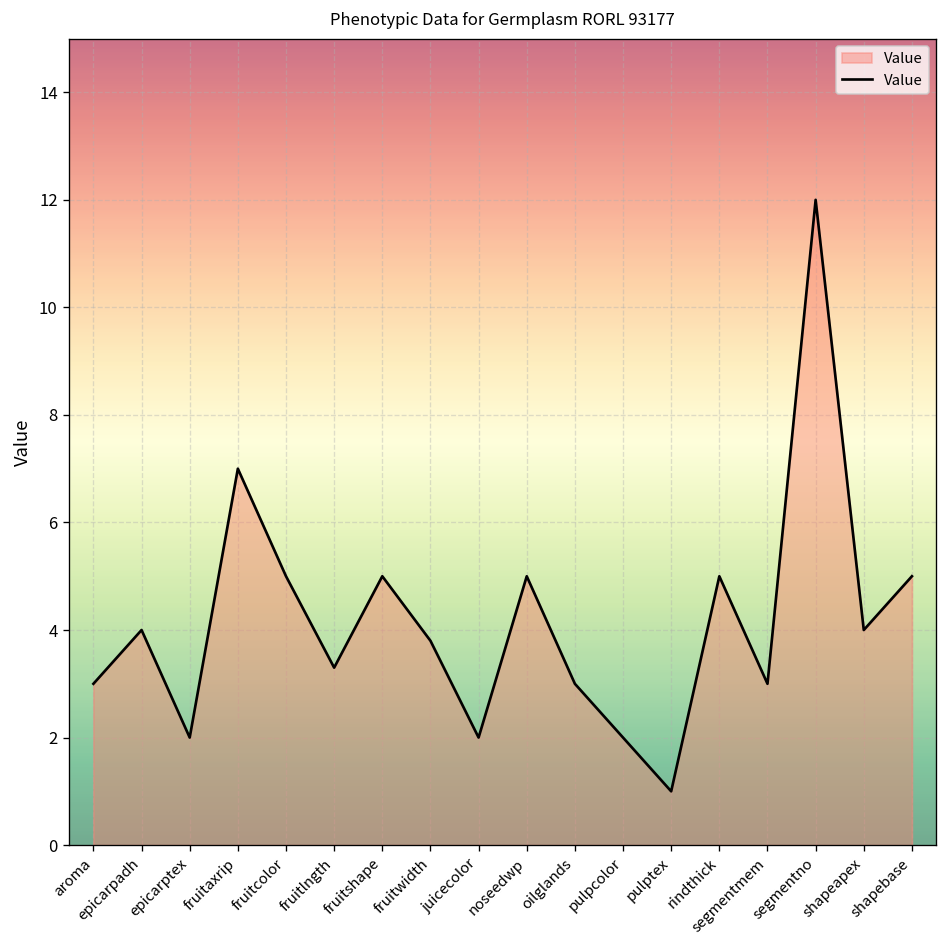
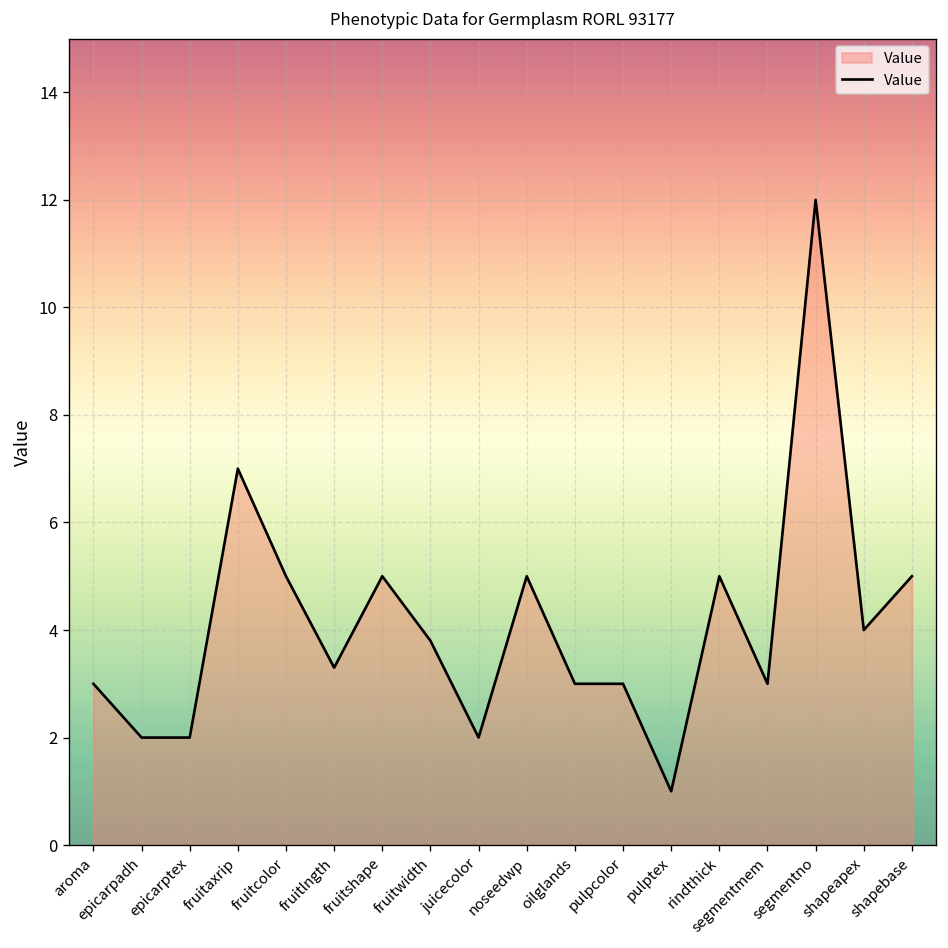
epicarpadh: 4 -> 2
pulpcolor: 2 -> 3
